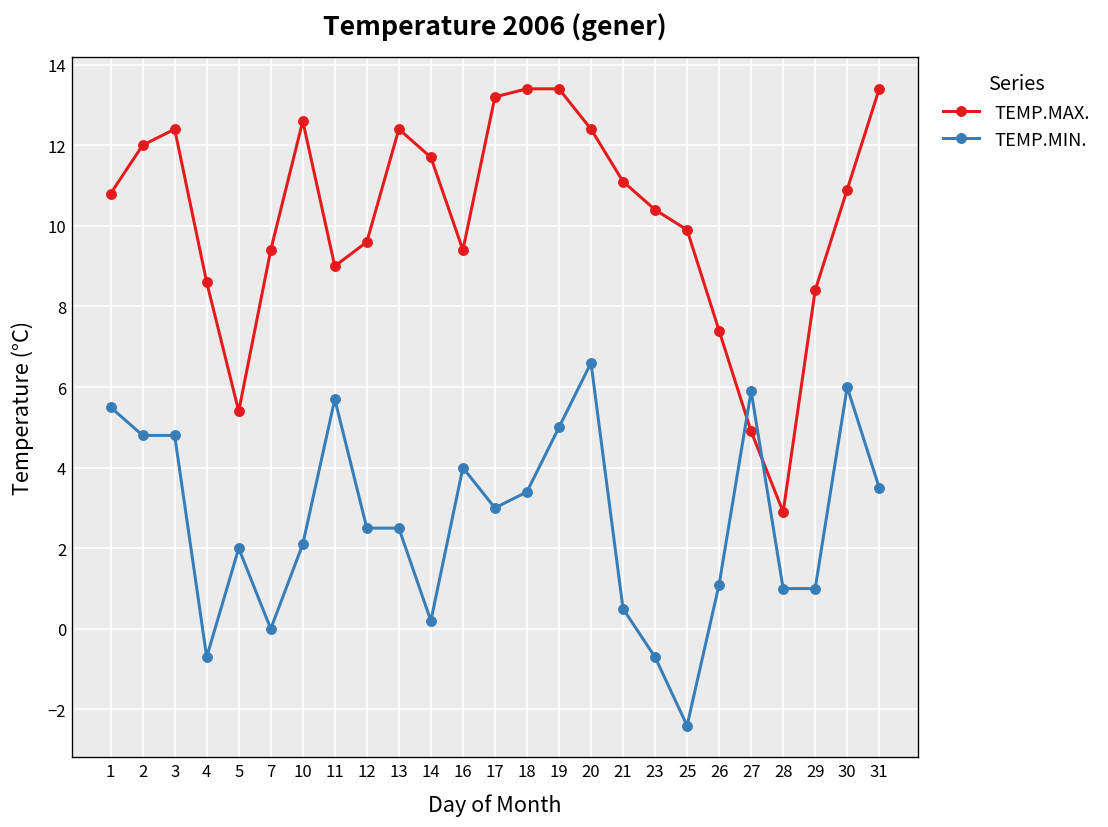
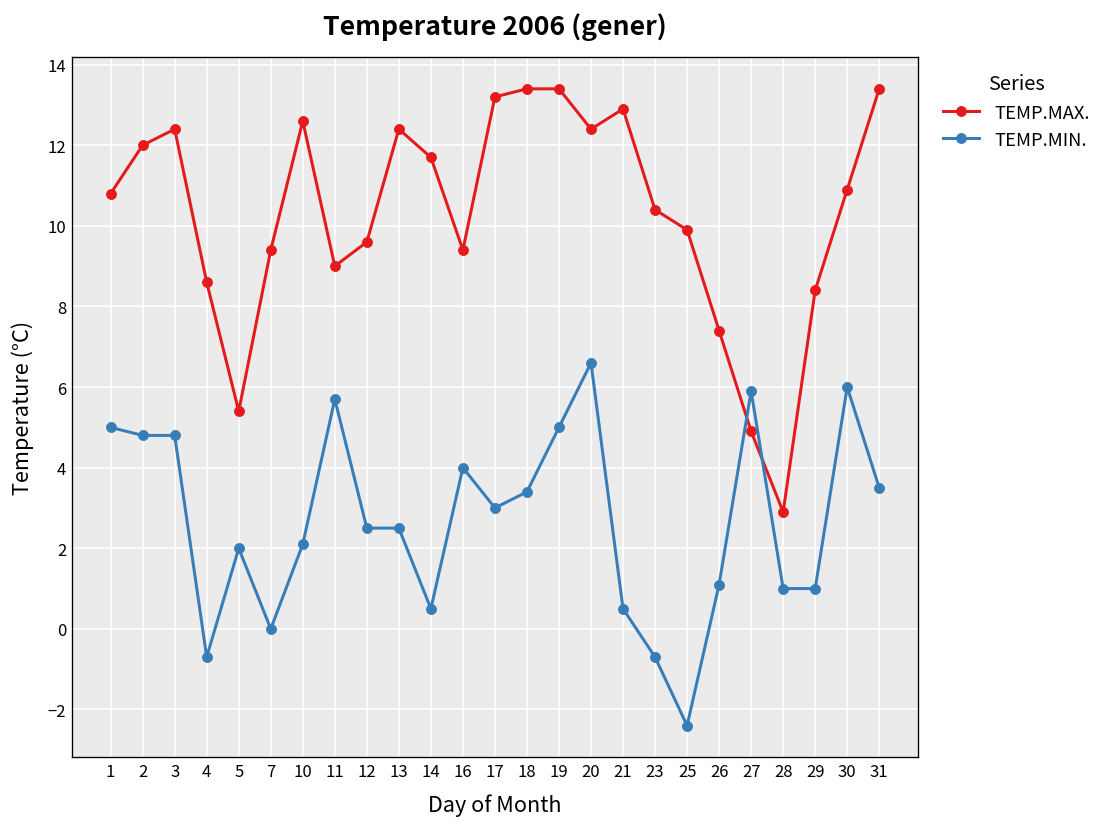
TEMP.MIN., 1: 5.5 -> 5.0
TEMP.MIN., 14: 0.2 -> 0.5
TEMP.MAX., 21: 11.1 -> 12.9
